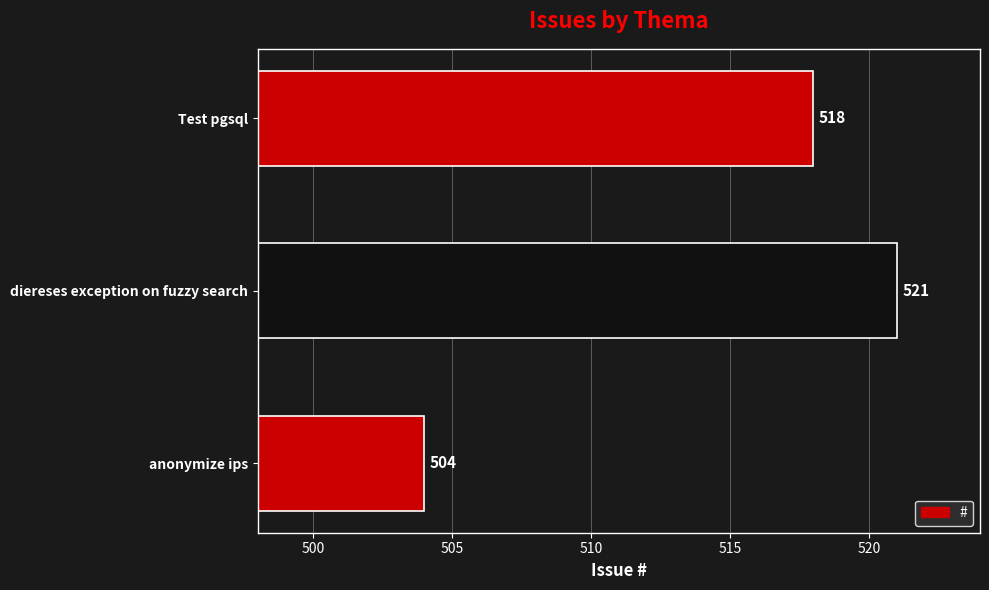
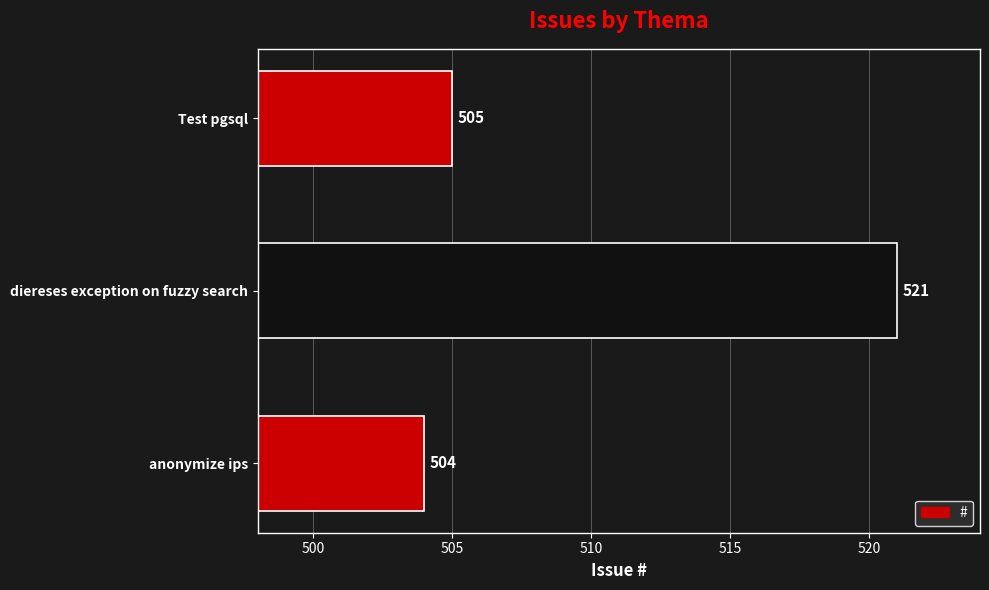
Test pgsql: 518 -> 505
